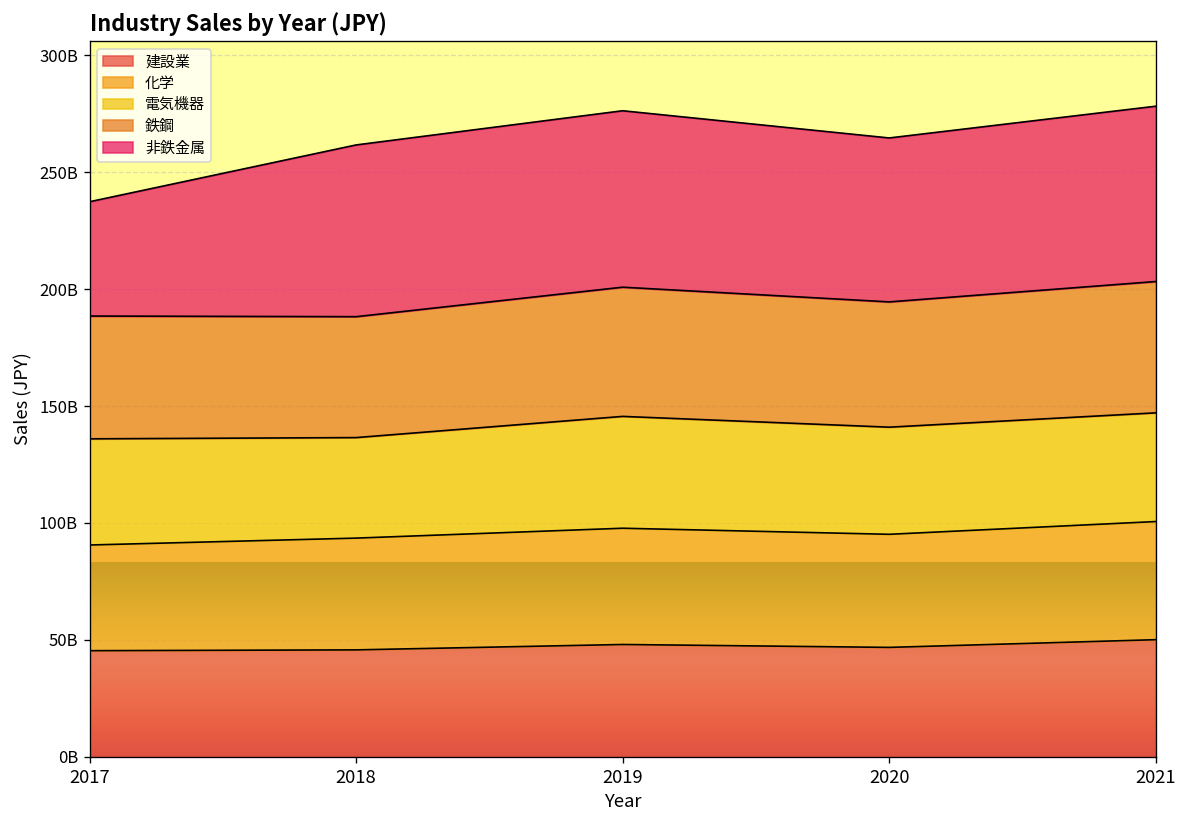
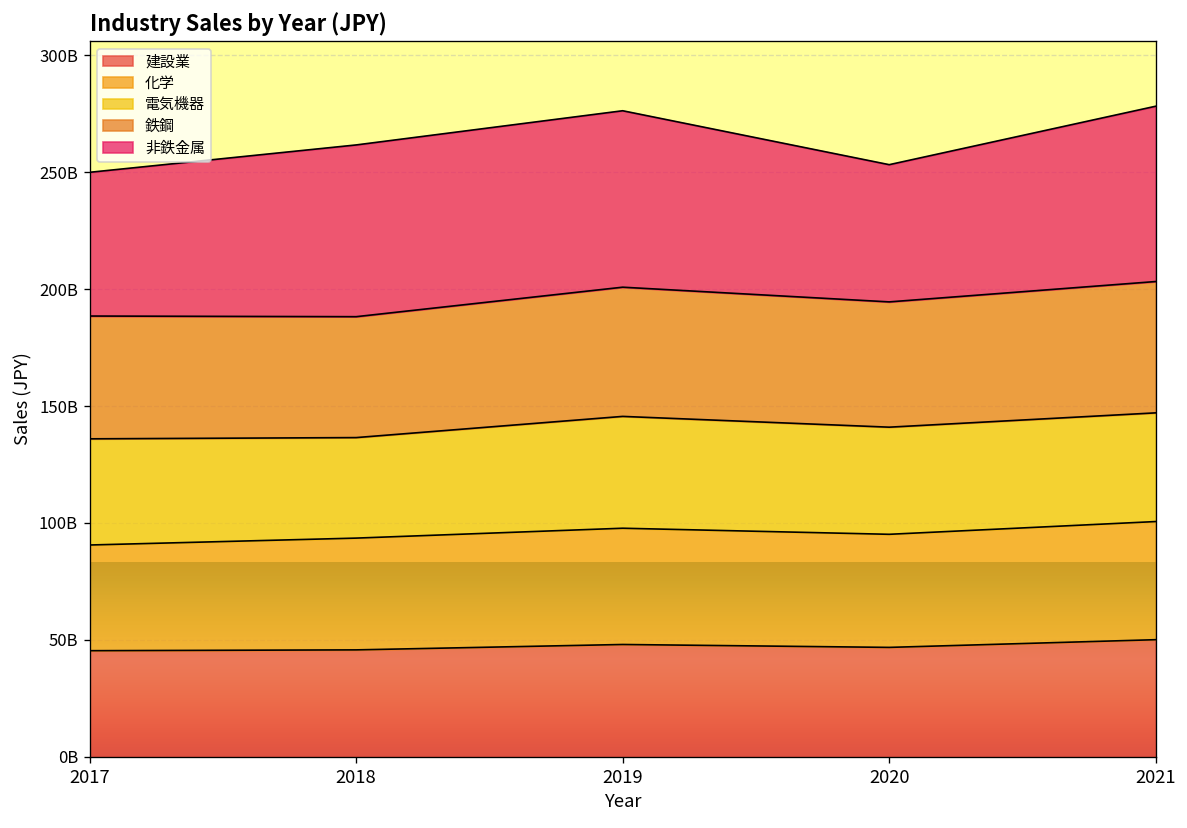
非鉄金属, 2017: 49000000000 -> 61000000000
非鉄金属, 2020: 70000000000 -> 59000000000
